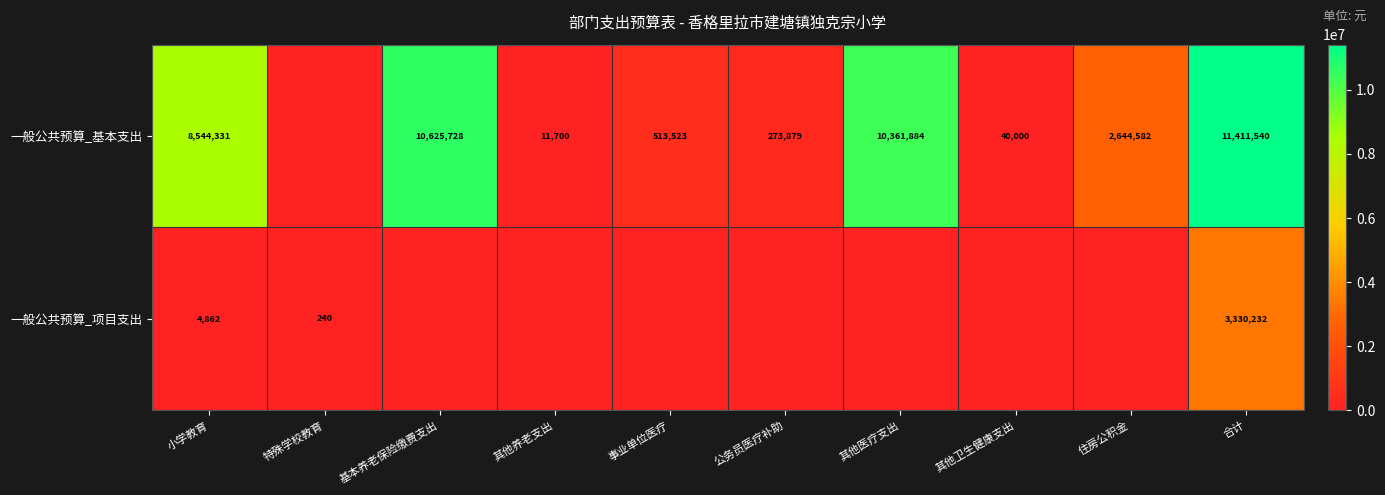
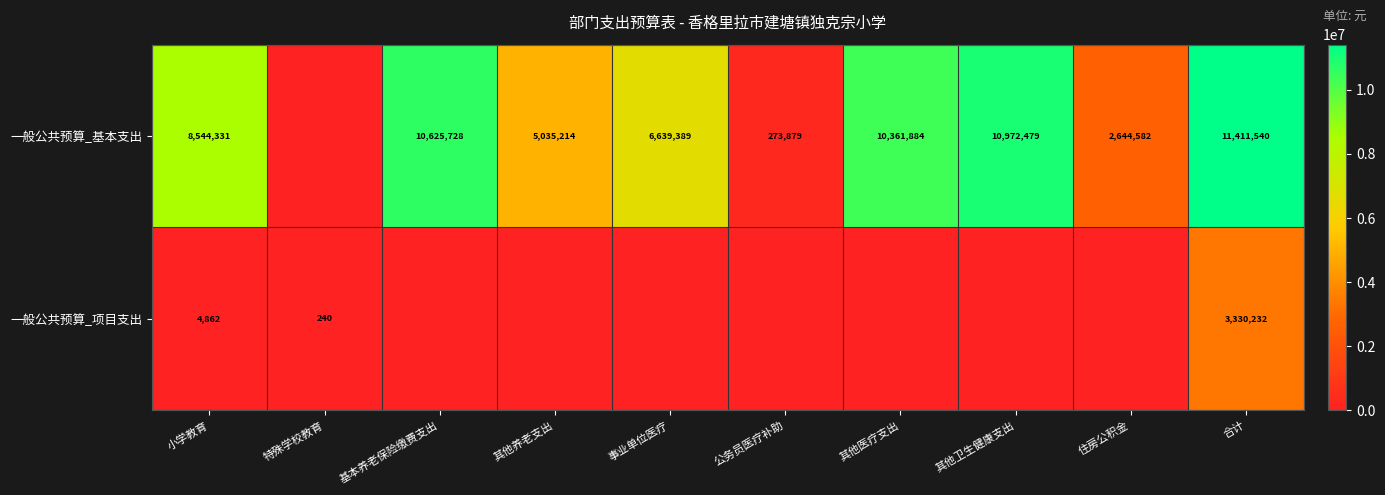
一般公共预算_基本支出, 其他养老支出: 11,700 -> 5,035,214
一般公共预算_基本支出, 事业单位医疗: 513,523 -> 6,639,389
一般公共预算_基本支出, 其他卫生健康支出: 40,000 -> 10,972,479
